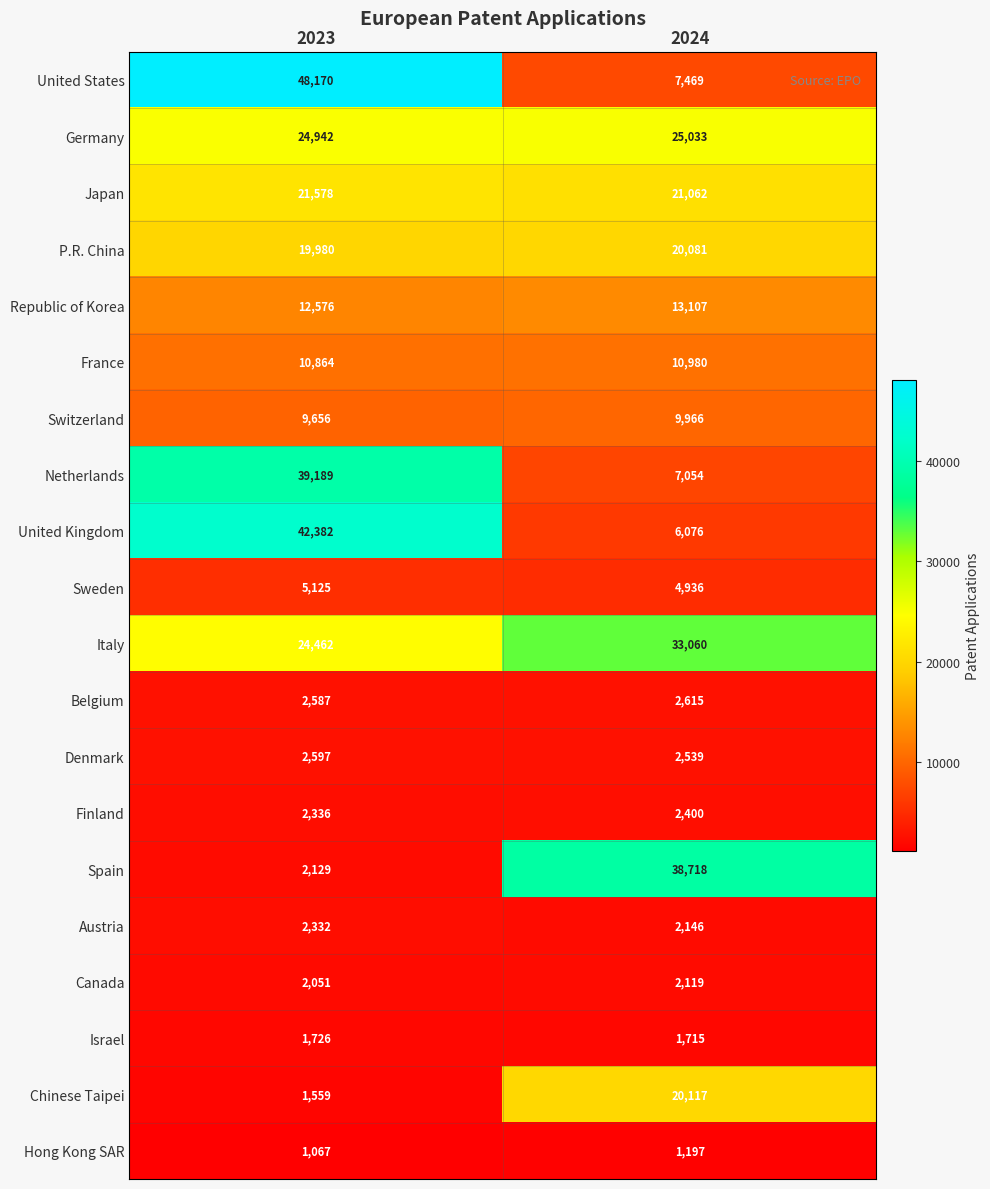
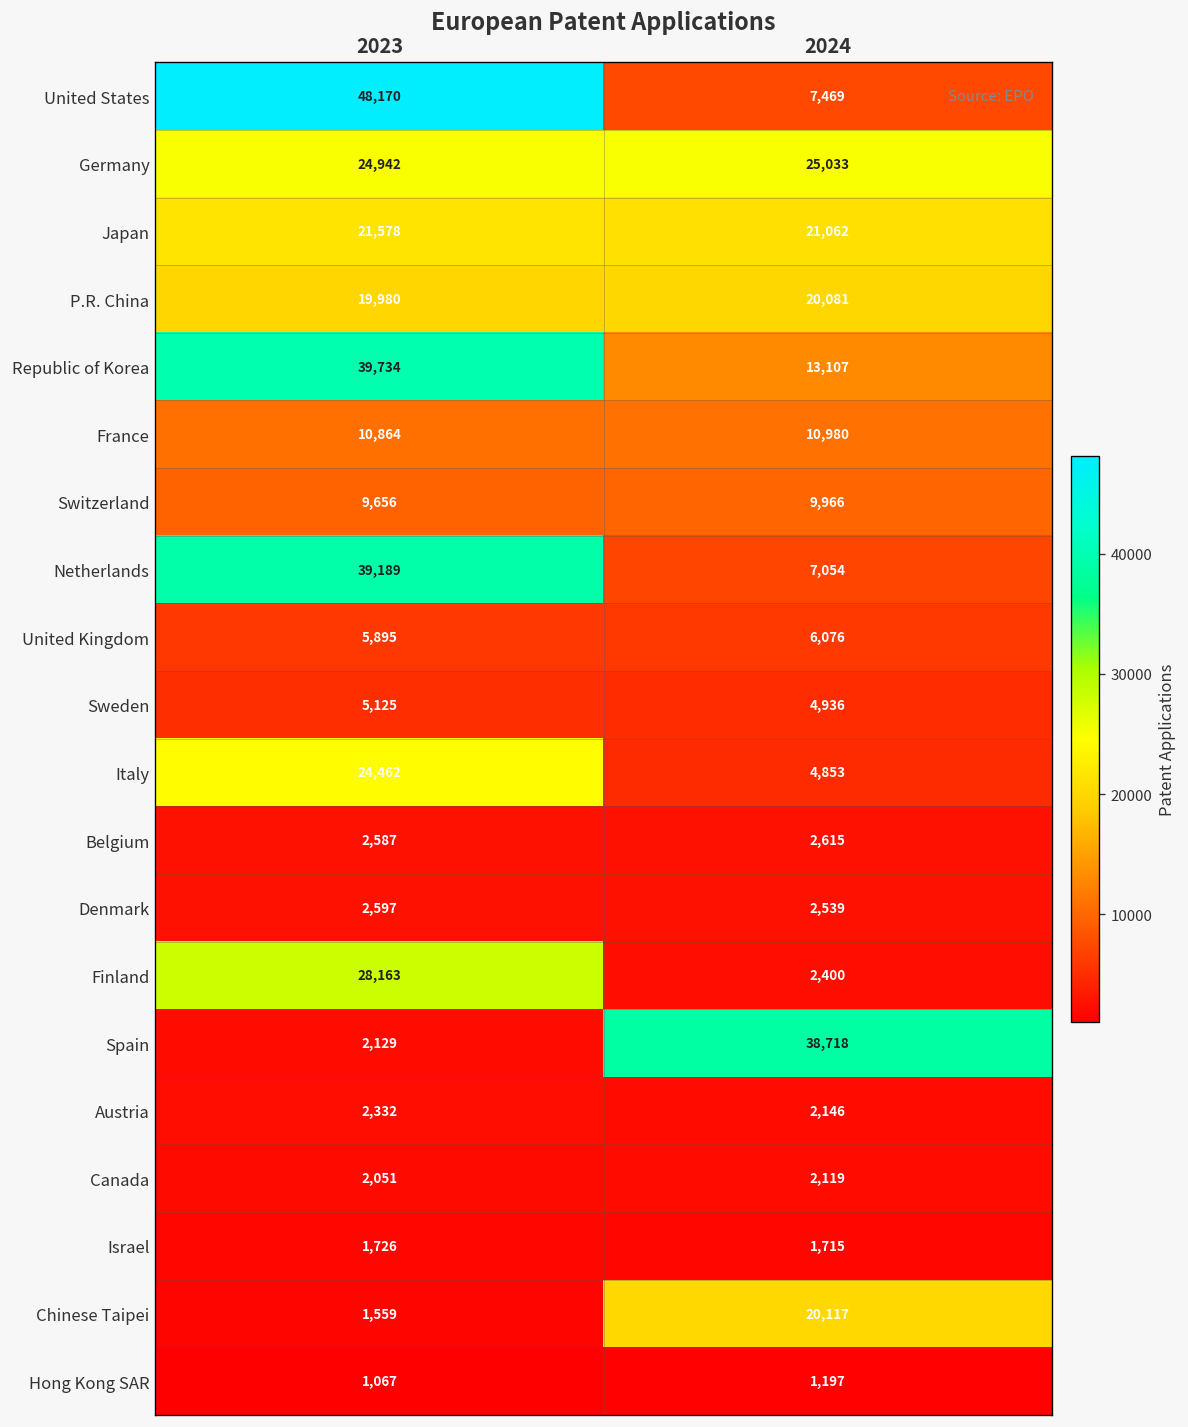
Republic of Korea, 2023: 12,576 -> 39,734
United Kingdom, 2023: 42,382 -> 5,895
Italy, 2024: 33,060 -> 4,853
Finland, 2023: 2,336 -> 28,163
